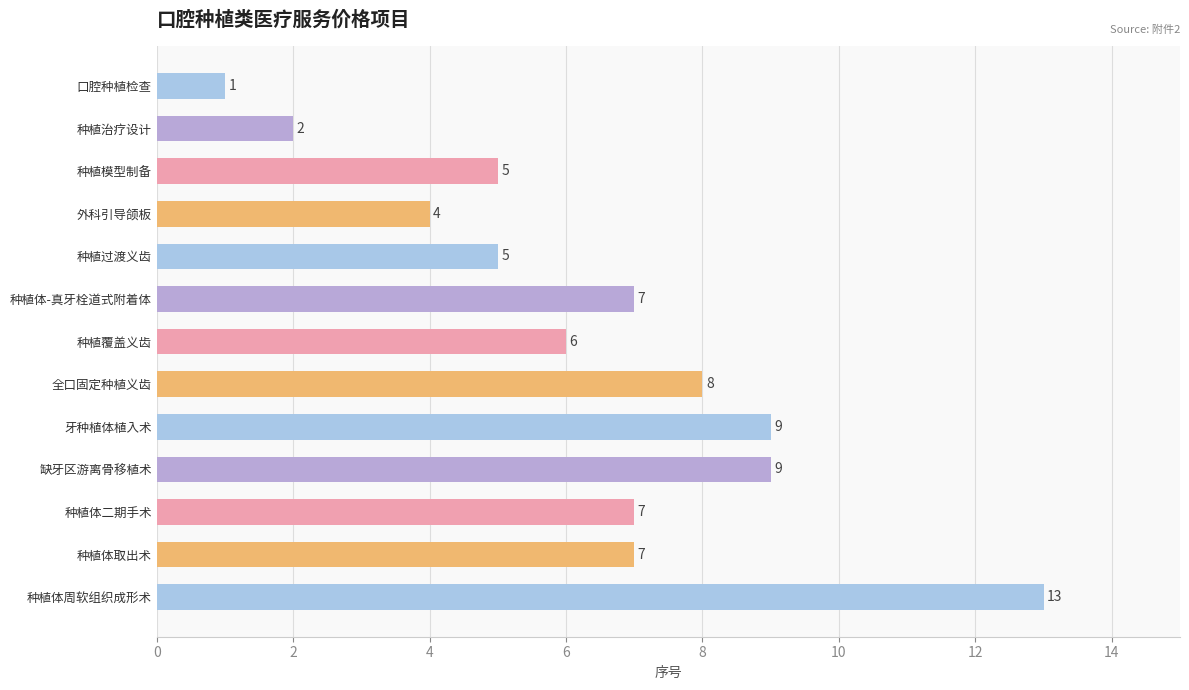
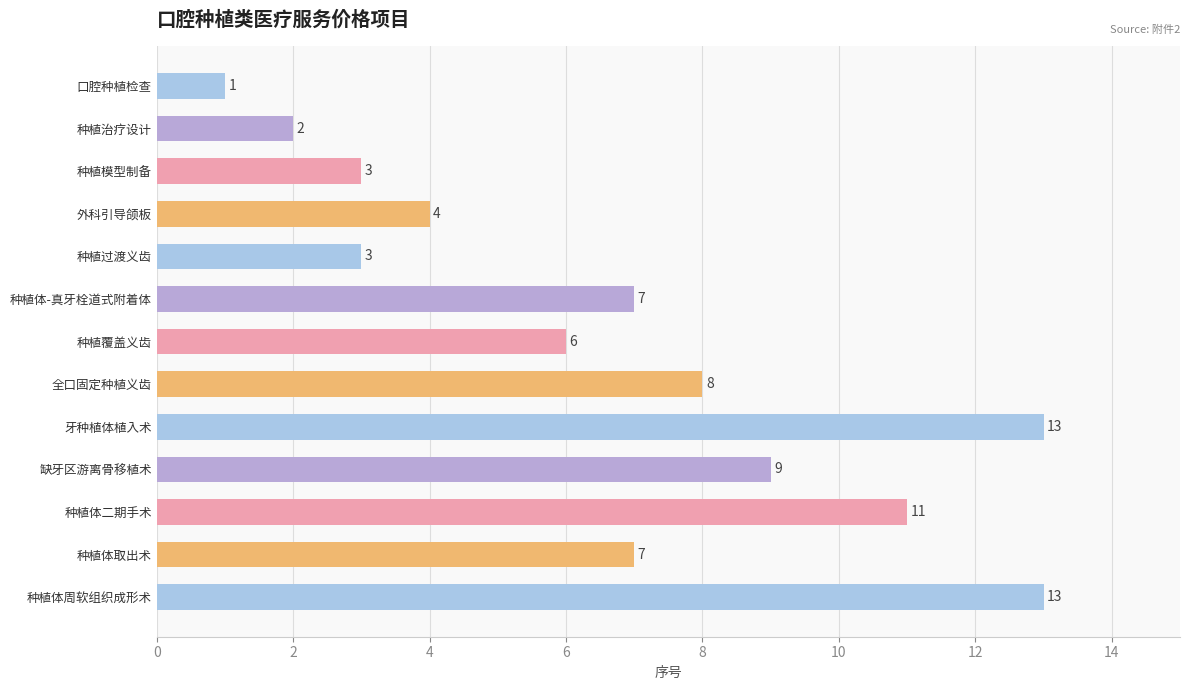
种植模型制备: 5 -> 3
种植过渡义齿: 5 -> 3
牙种植体植入术: 9 -> 13
种植体二期手术: 7 -> 11
